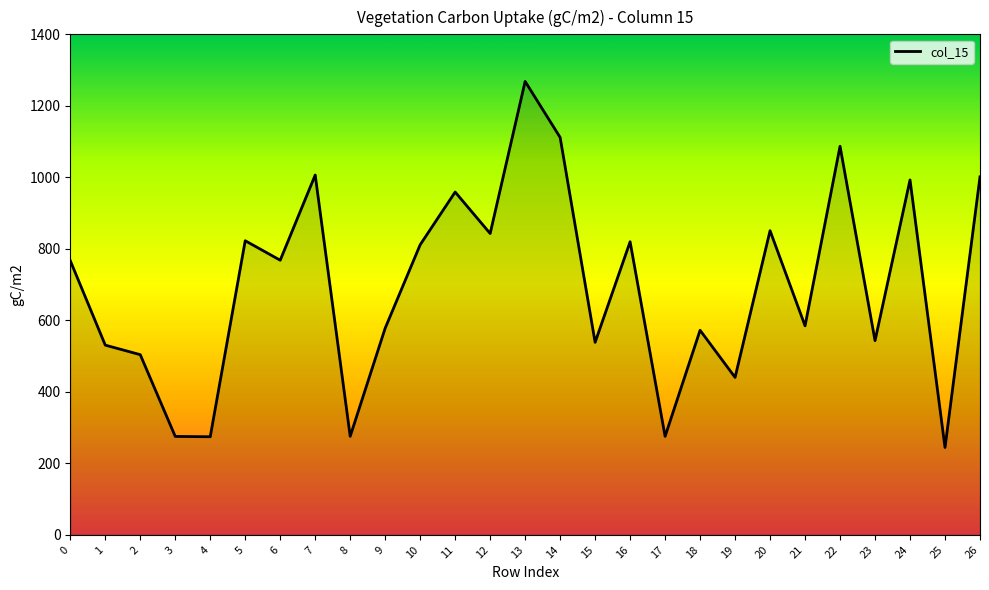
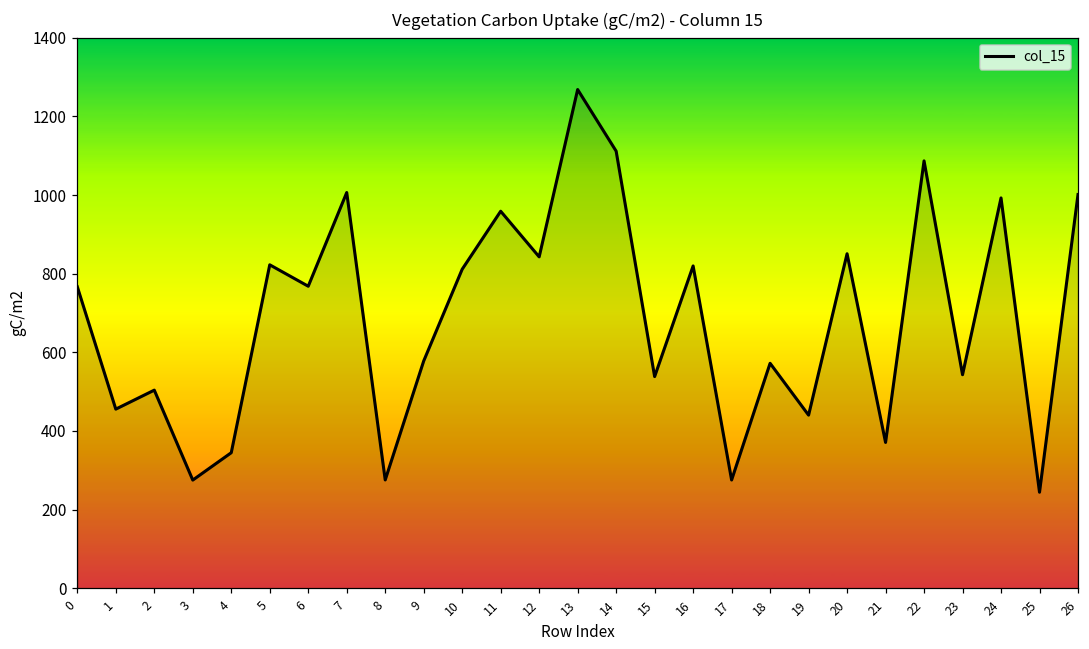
1: 530 -> 460
4: 270 -> 340
21: 580 -> 370
